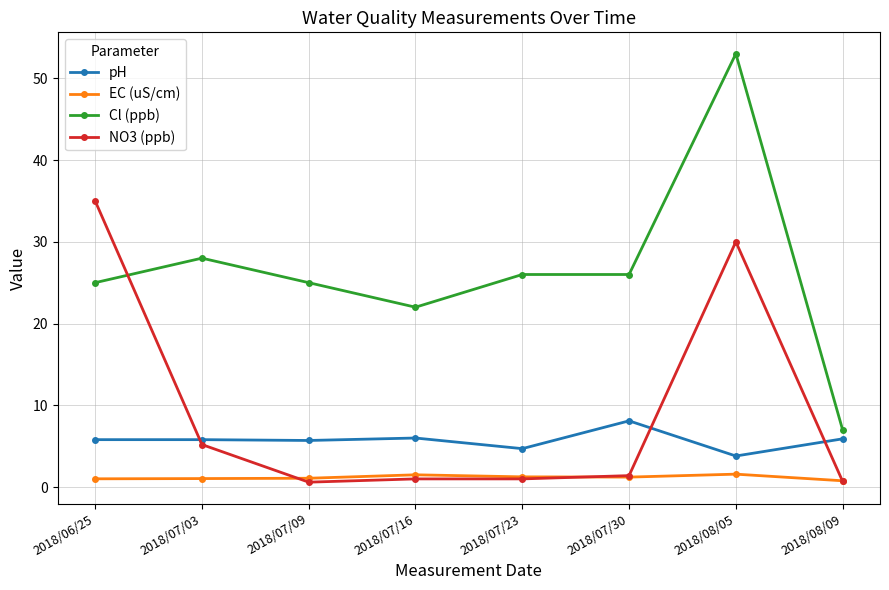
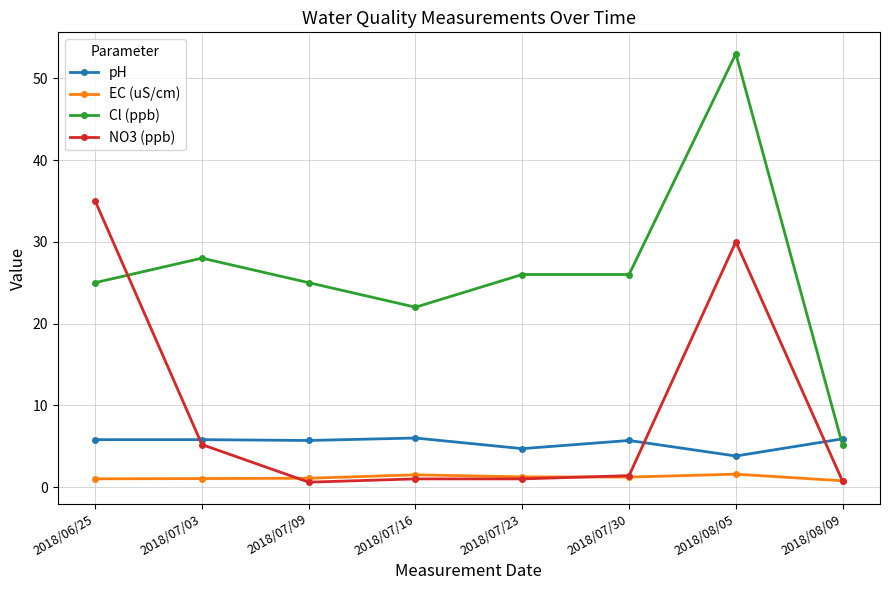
pH, 2018/07/30: 8 -> 6
Cl (ppb), 2018/08/09: 7 -> 5
